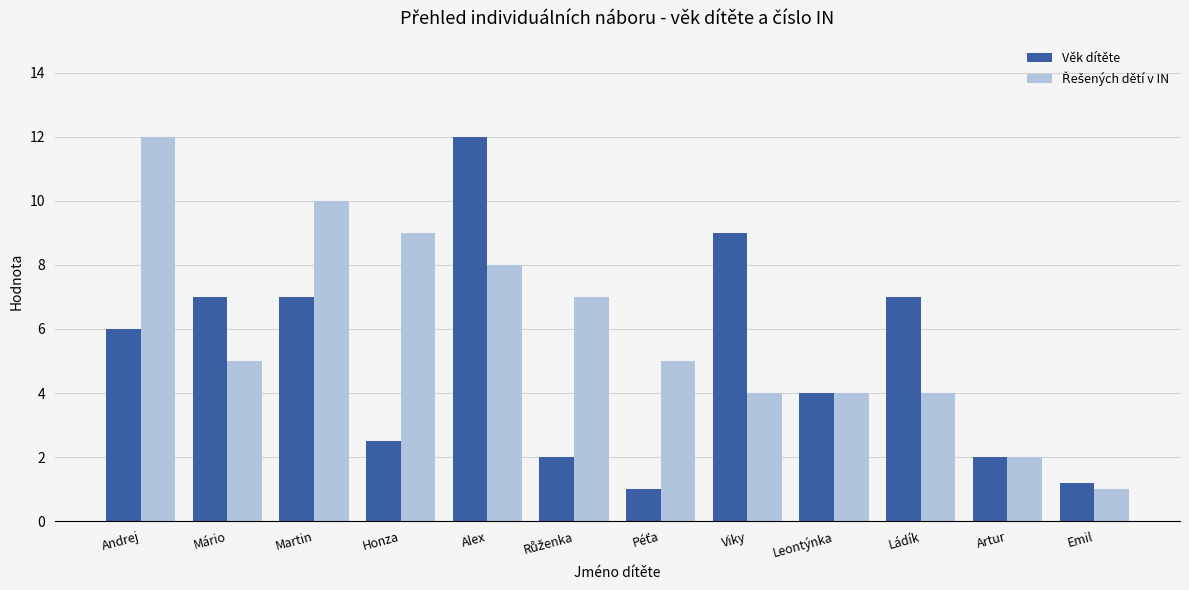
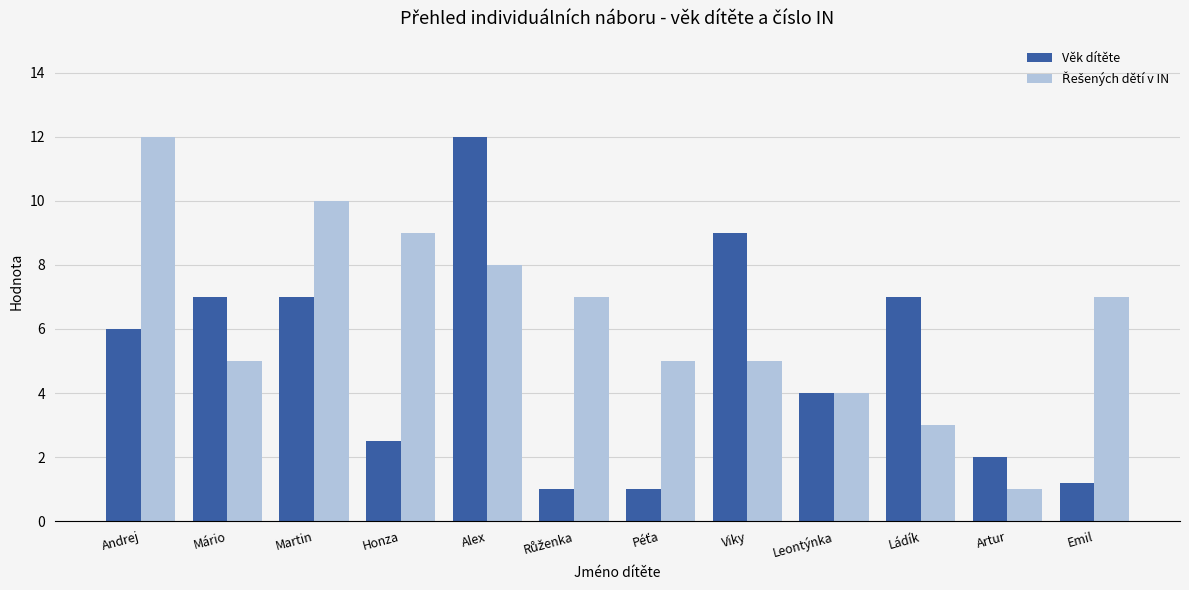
Věk dítěte, Růženka: 2 -> 1
Řešených dětí v IN, Viky: 4 -> 5
Řešených dětí v IN, Ládík: 4 -> 3
Řešených dětí v IN, Artur: 2 -> 1
Řešených dětí v IN, Emil: 1 -> 7
